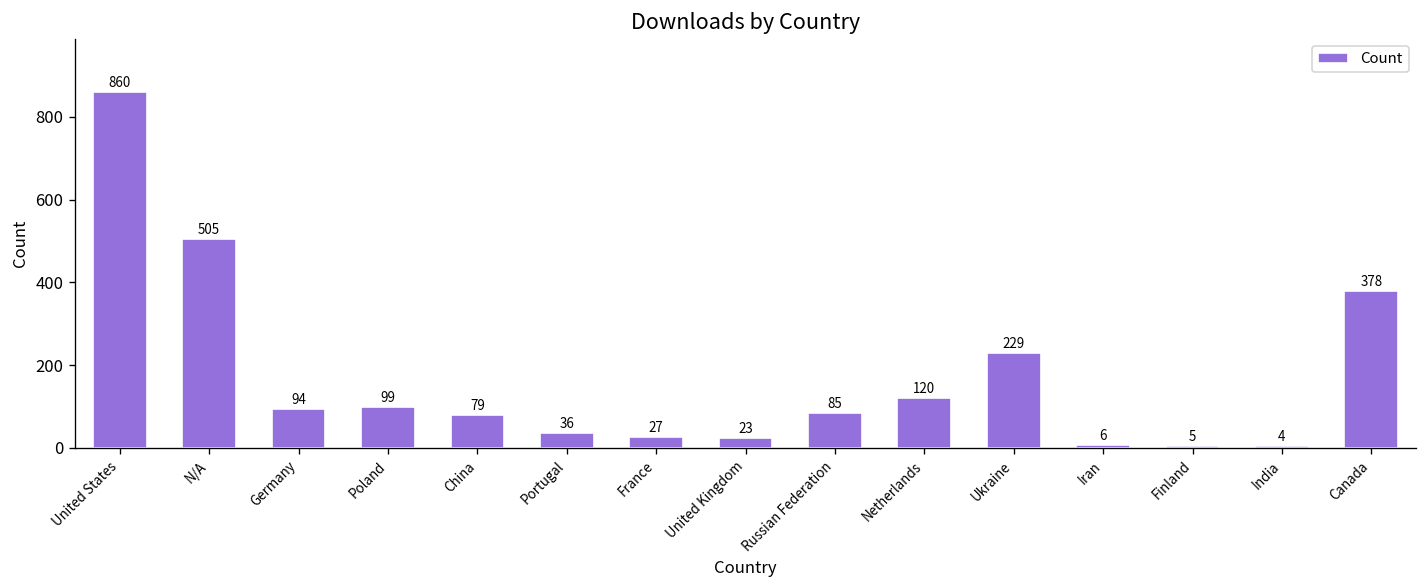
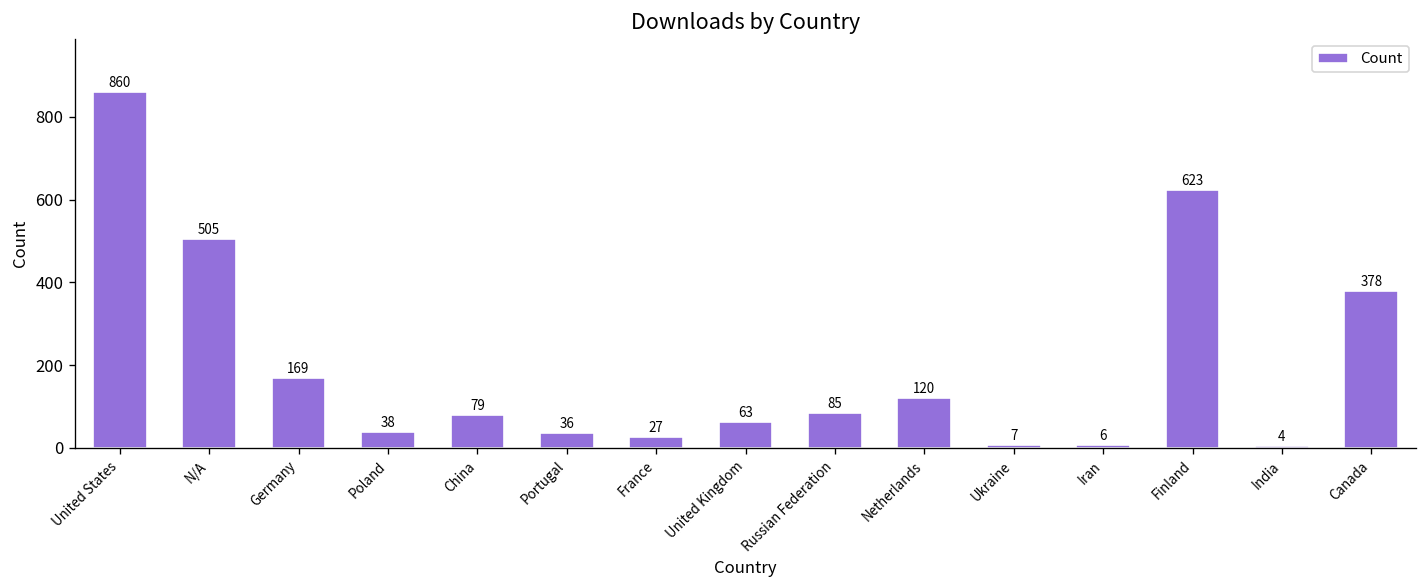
Germany: 94 -> 169
Poland: 99 -> 38
United Kingdom: 23 -> 63
Ukraine: 229 -> 7
Finland: 5 -> 623
